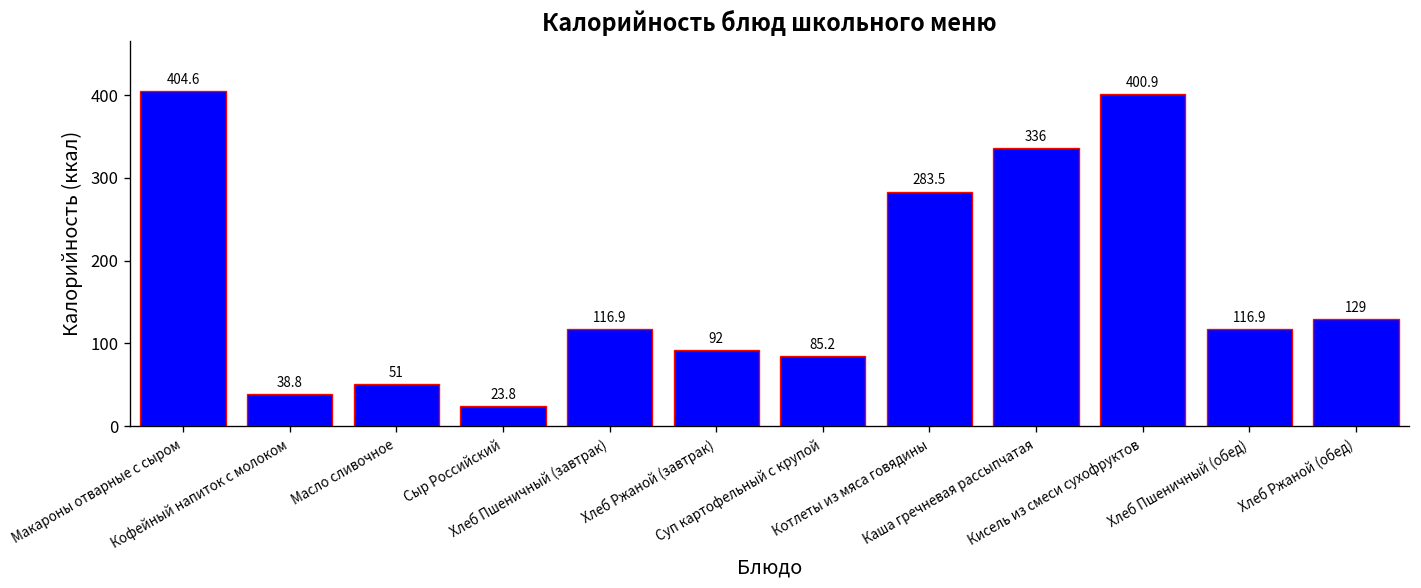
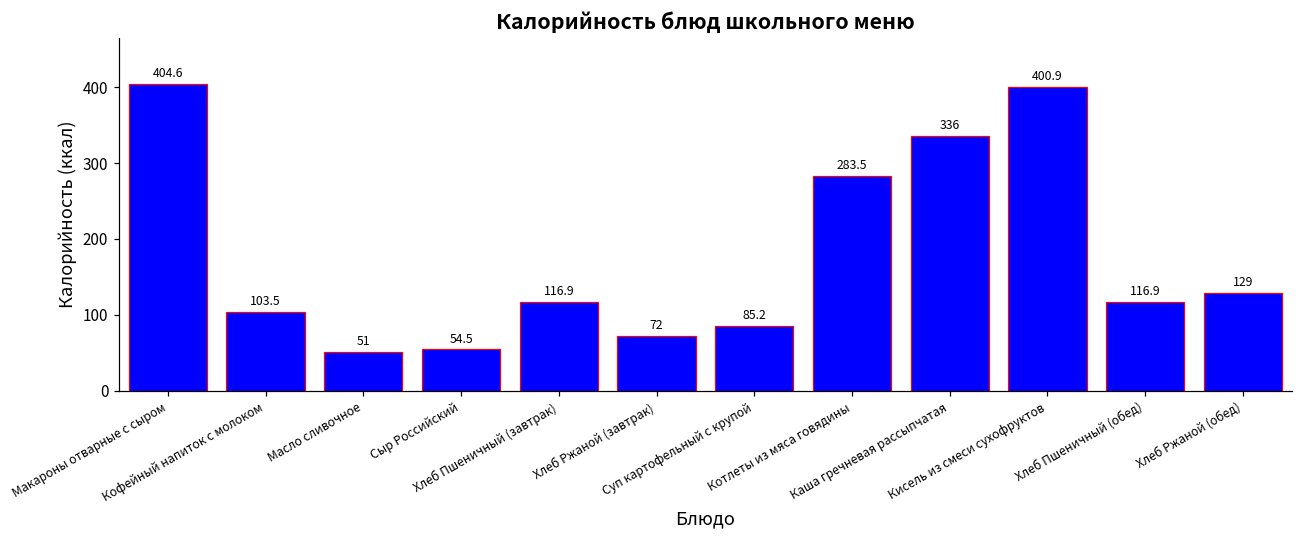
Кофейный напиток с молоком: 38.8 -> 103.5
Сыр Российский: 23.8 -> 54.5
Хлеб Ржаной (завтрак): 92 -> 72
